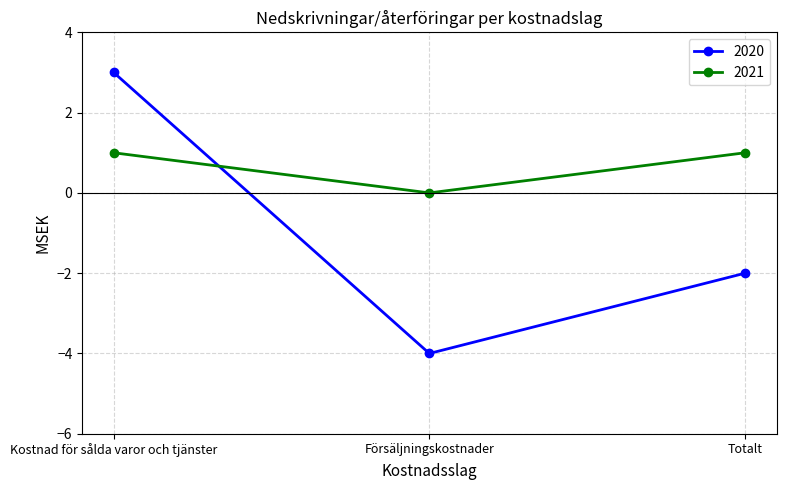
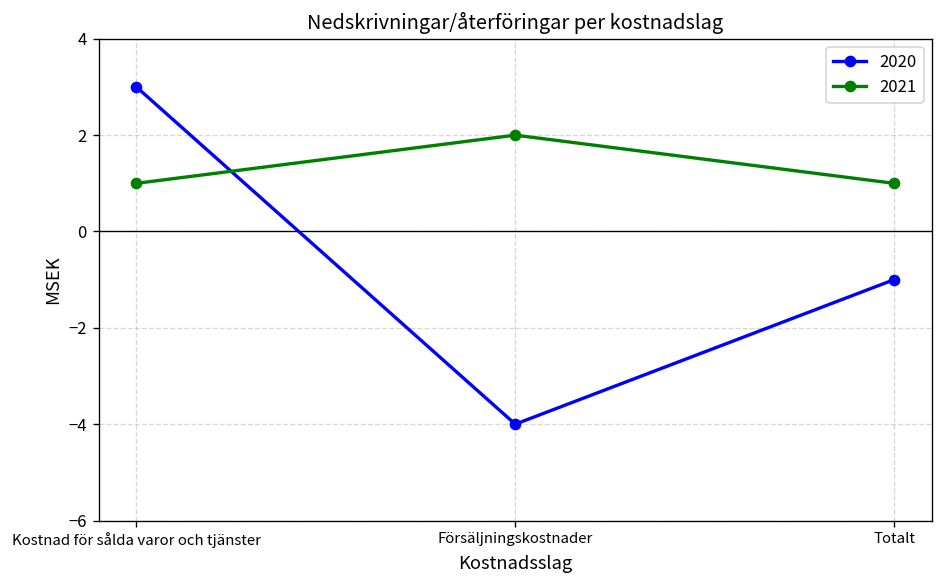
2021, Försäljningskostnader: 0 -> 2
2020, Totalt: -2 -> -1
